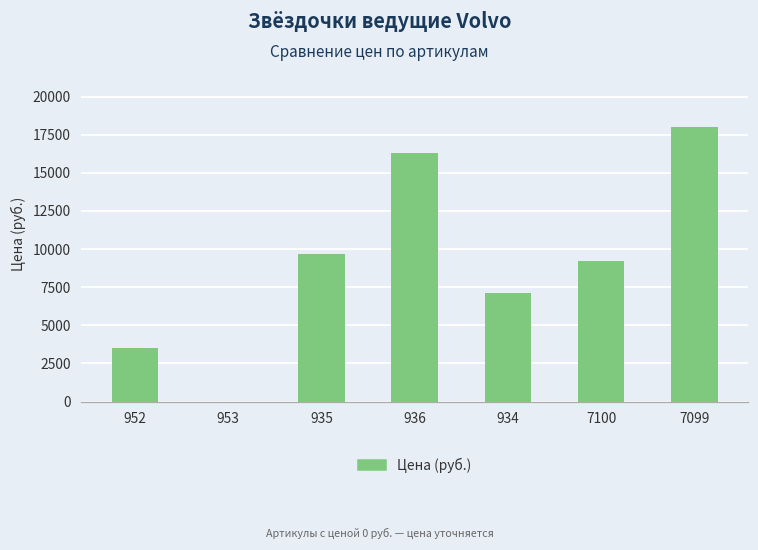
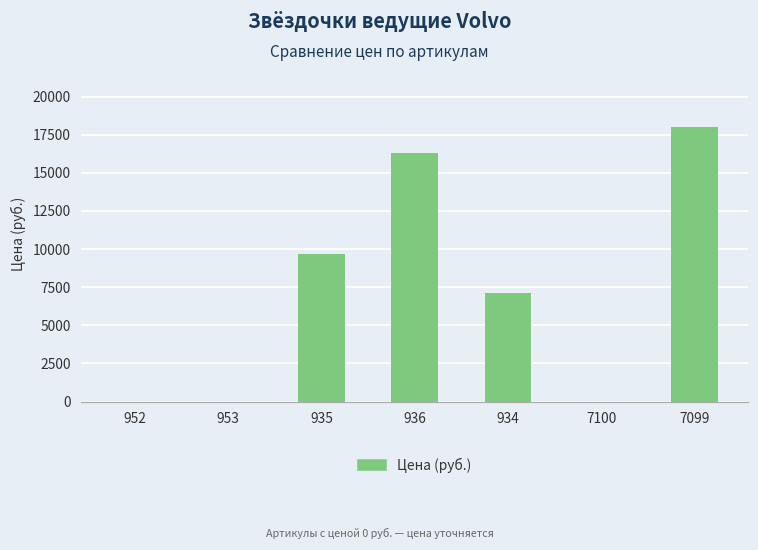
952: 3500 -> 0
7100: 9200 -> 0
